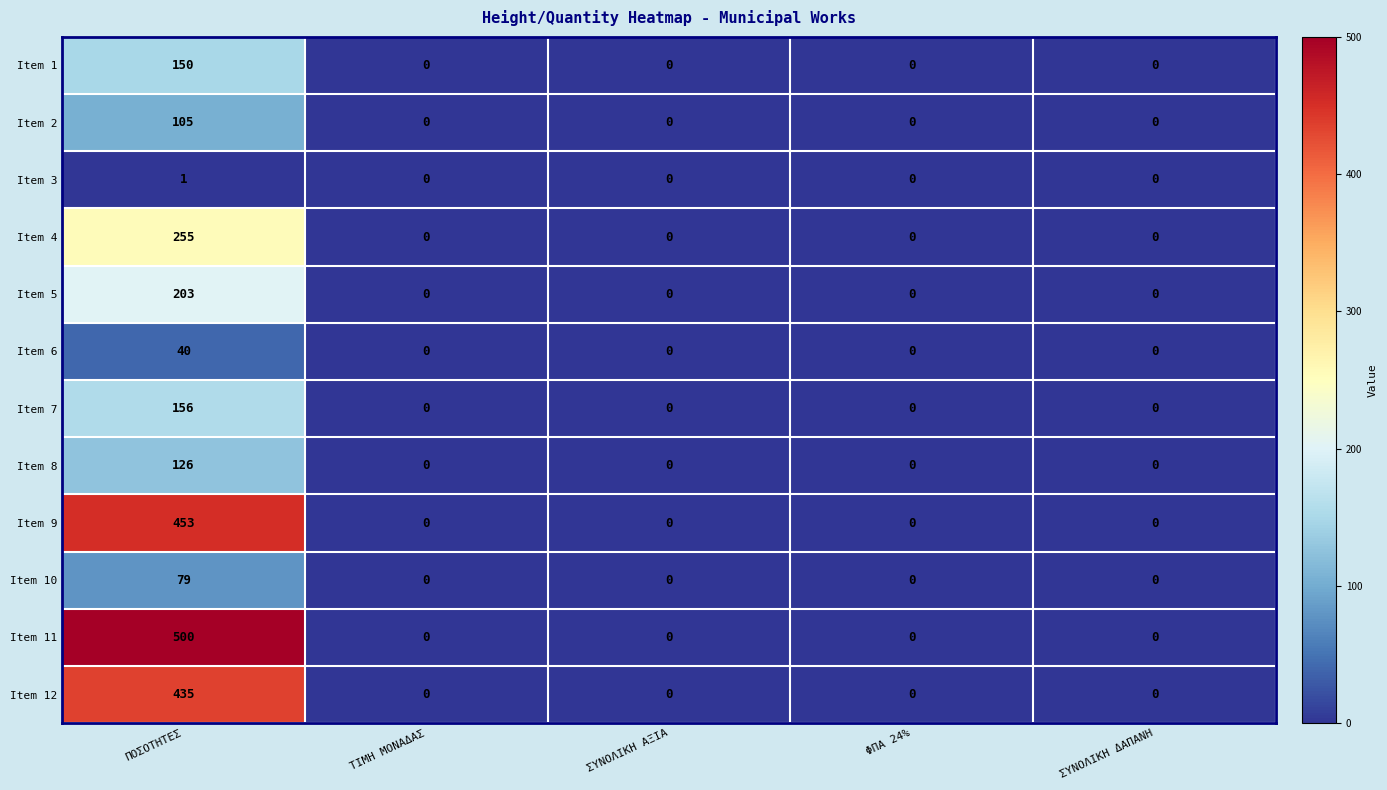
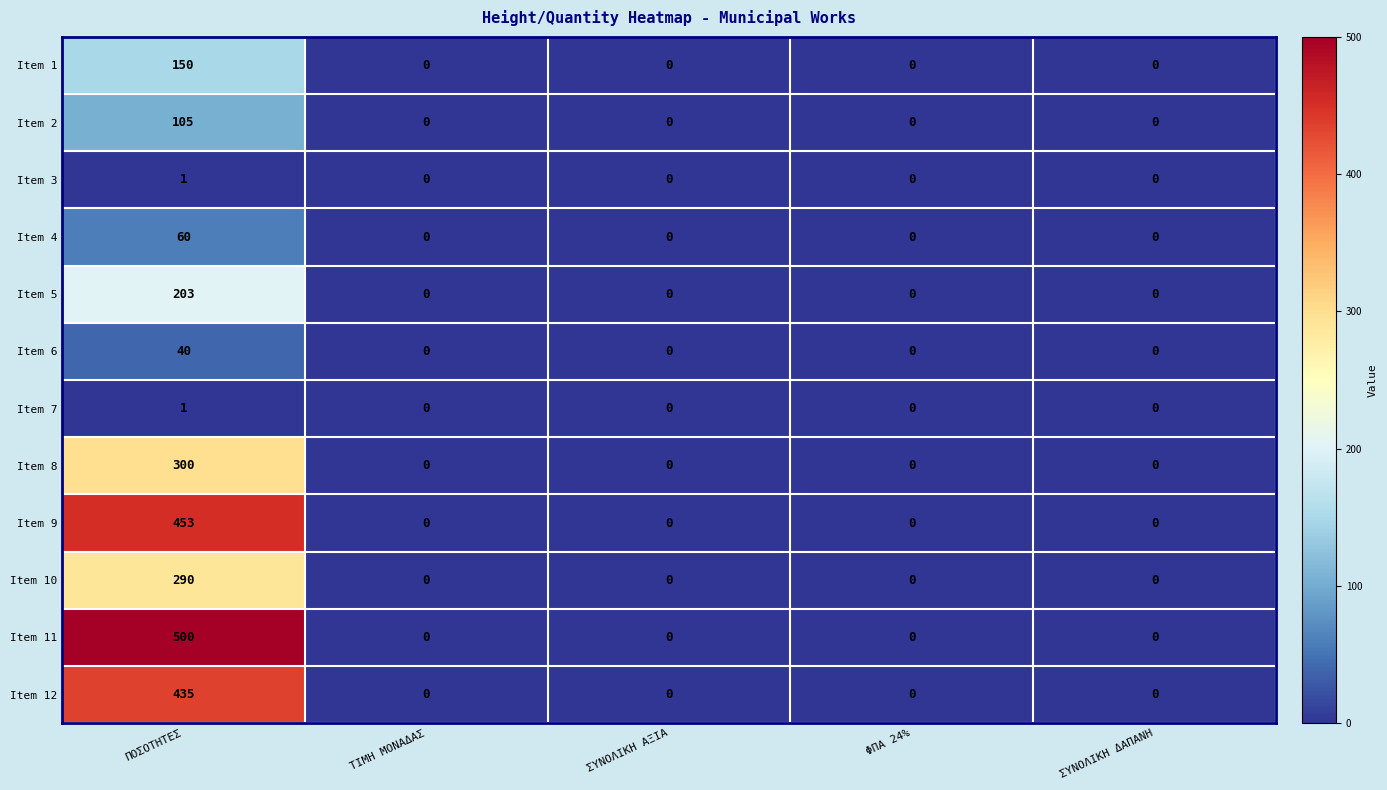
Item 4, ΠΟΣΟΤΗΤΕΣ: 255 -> 60
Item 7, ΠΟΣΟΤΗΤΕΣ: 156 -> 1
Item 8, ΠΟΣΟΤΗΤΕΣ: 126 -> 300
Item 10, ΠΟΣΟΤΗΤΕΣ: 79 -> 290
